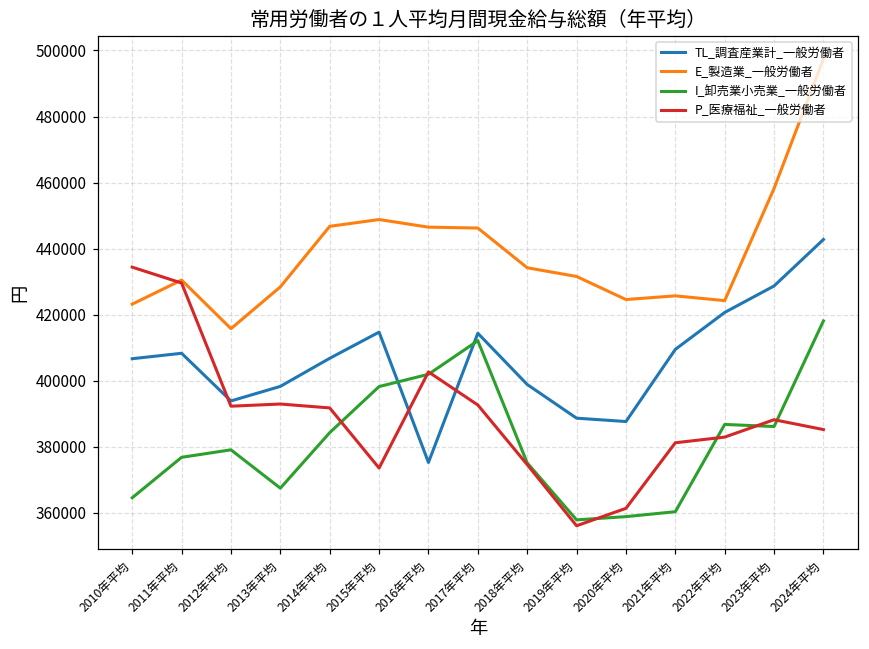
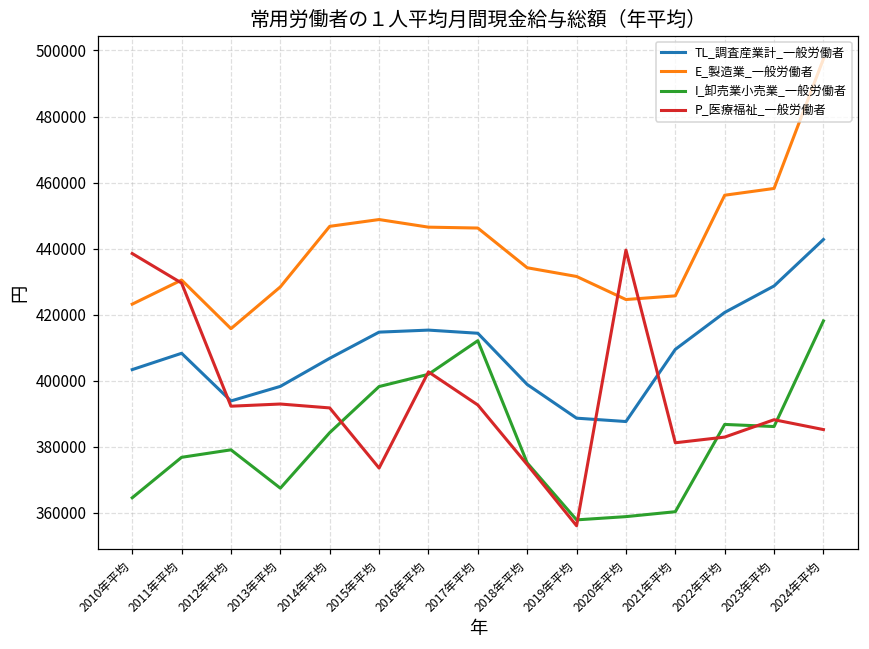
TL_調査産業計_一般労働者, 2010年平均: 407000 -> 403000
P_医療福祉_一般労働者, 2010年平均: 434000 -> 439000
TL_調査産業計_一般労働者, 2016年平均: 375000 -> 415000
P_医療福祉_一般労働者, 2020年平均: 361000 -> 440000
E_製造業_一般労働者, 2022年平均: 424000 -> 456000
